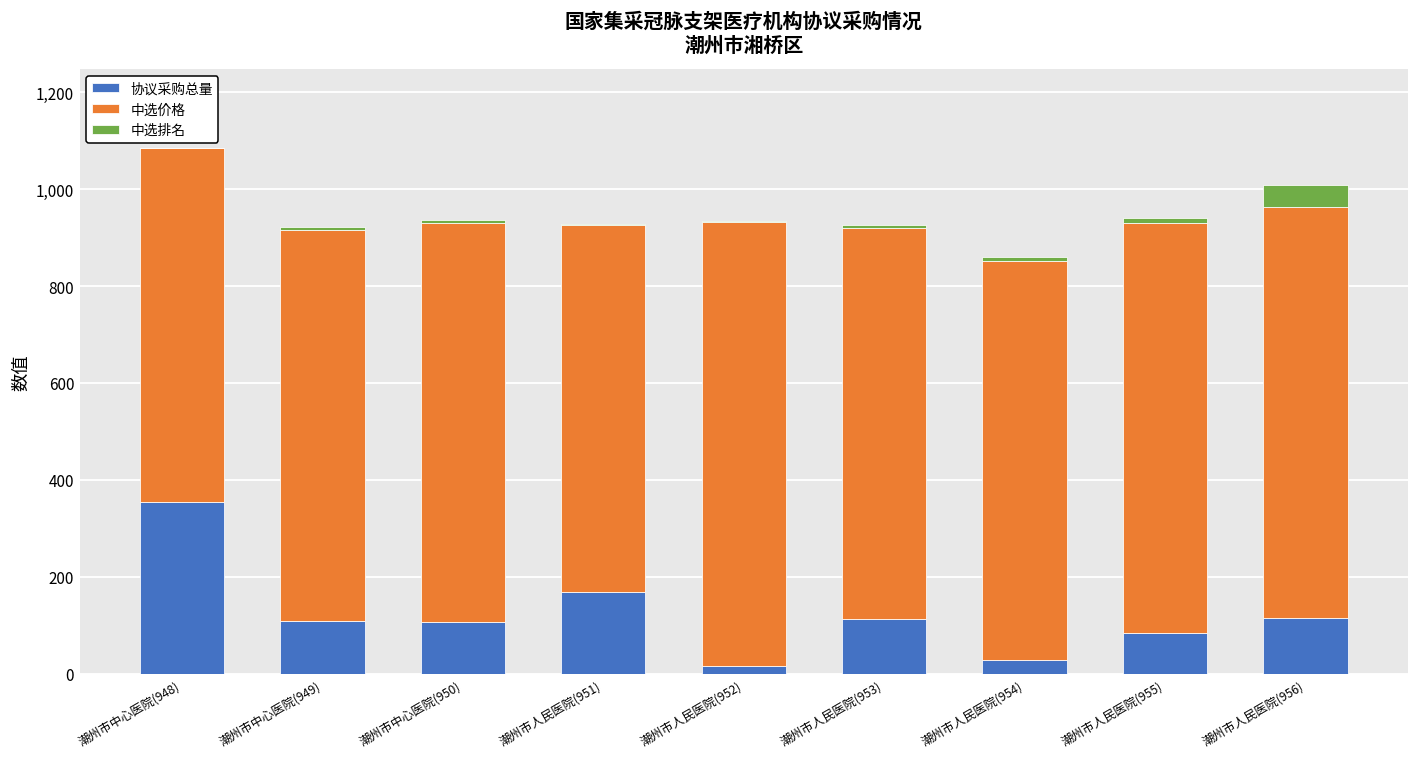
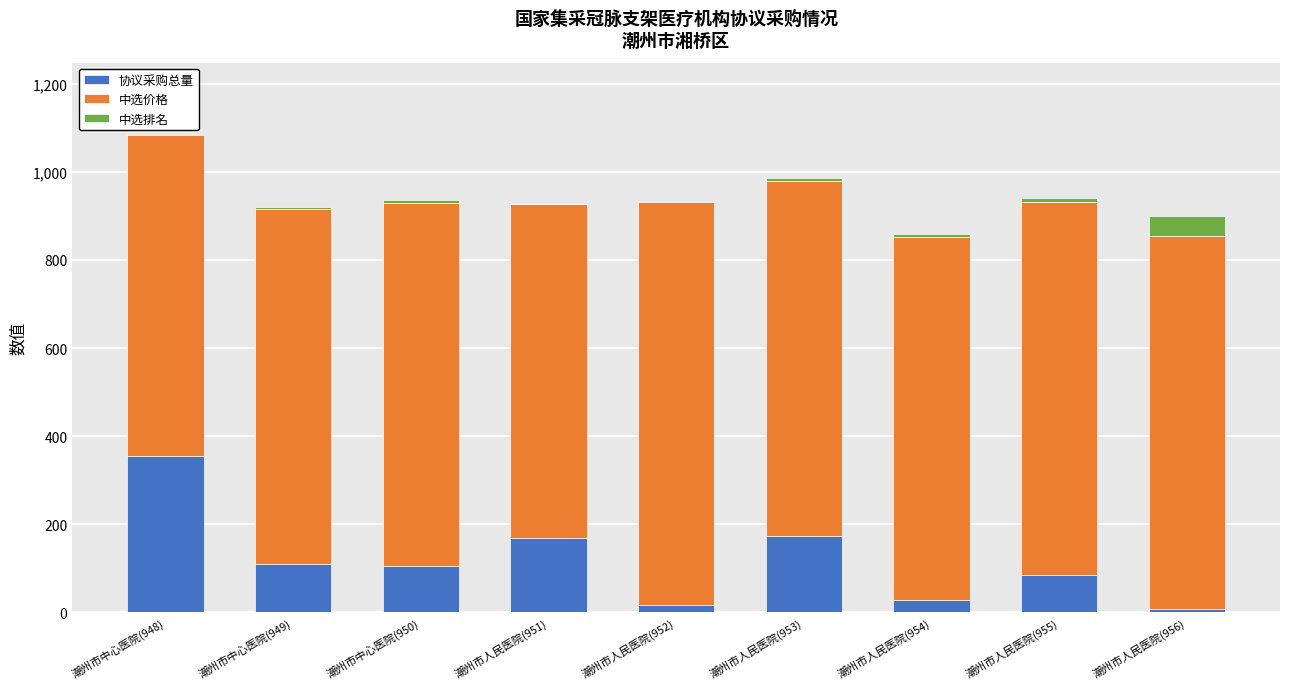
协议采购总量, 潮州市人民医院(953): 110 -> 170
协议采购总量, 潮州市人民医院(956): 120 -> 10
